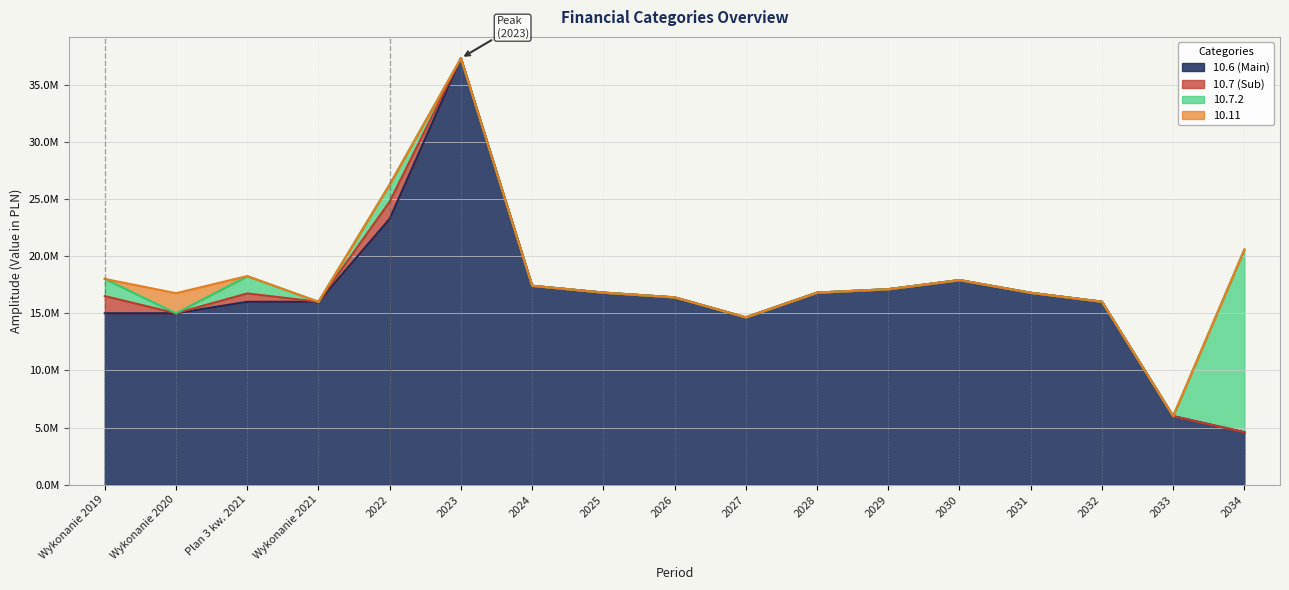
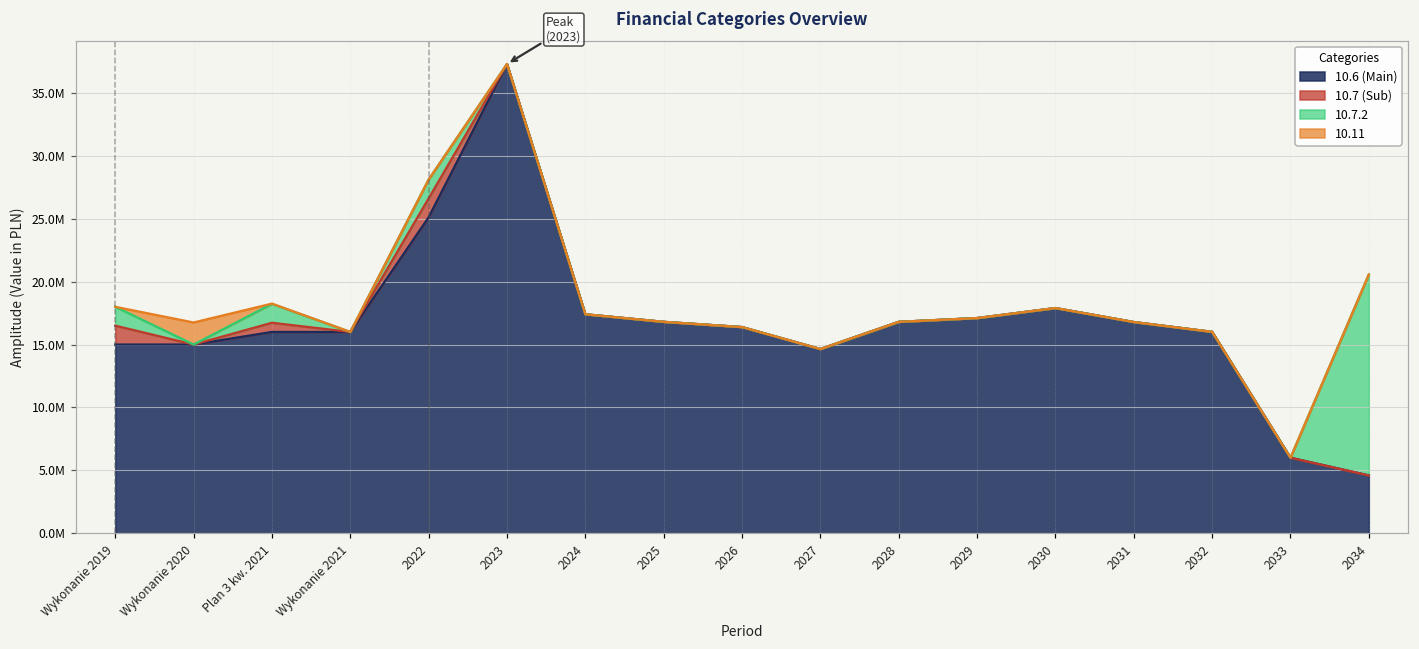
10.6 (Main), 2022: 23300000 -> 25100000
